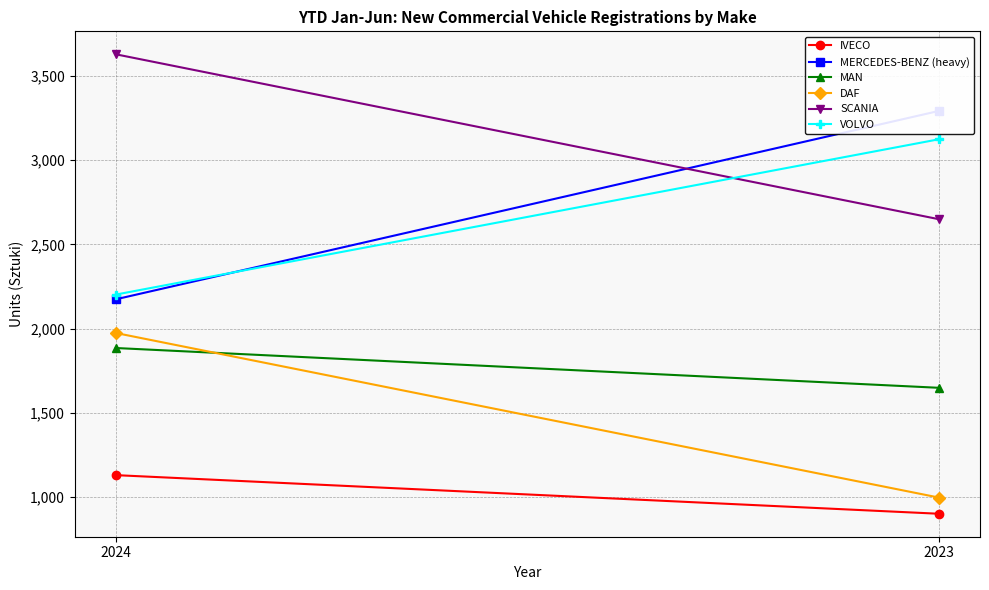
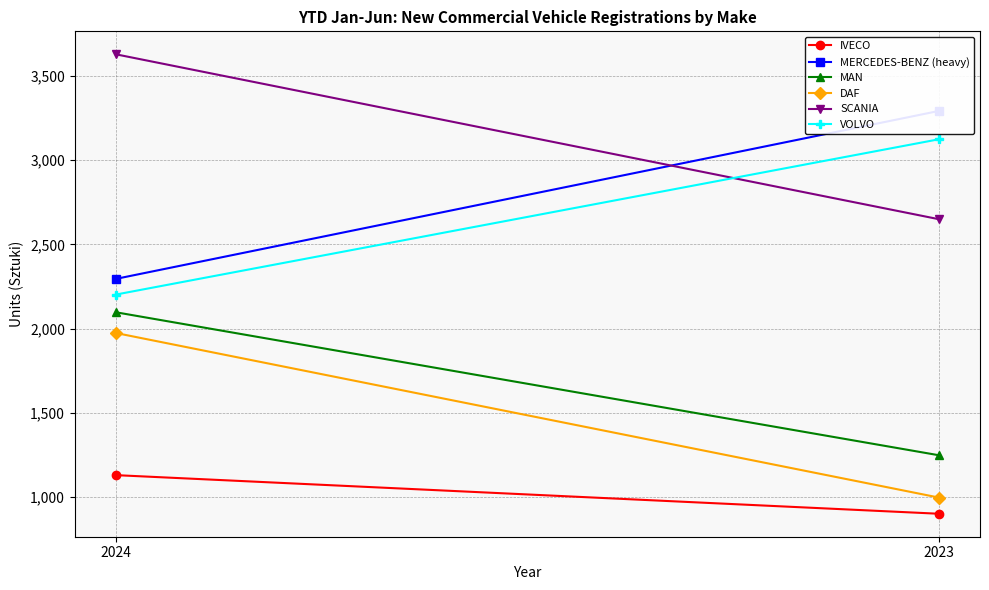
MERCEDES-BENZ (heavy), 2024: 2,170 -> 2,300
MAN, 2024: 1,890 -> 2,100
MAN, 2023: 1,650 -> 1,250
